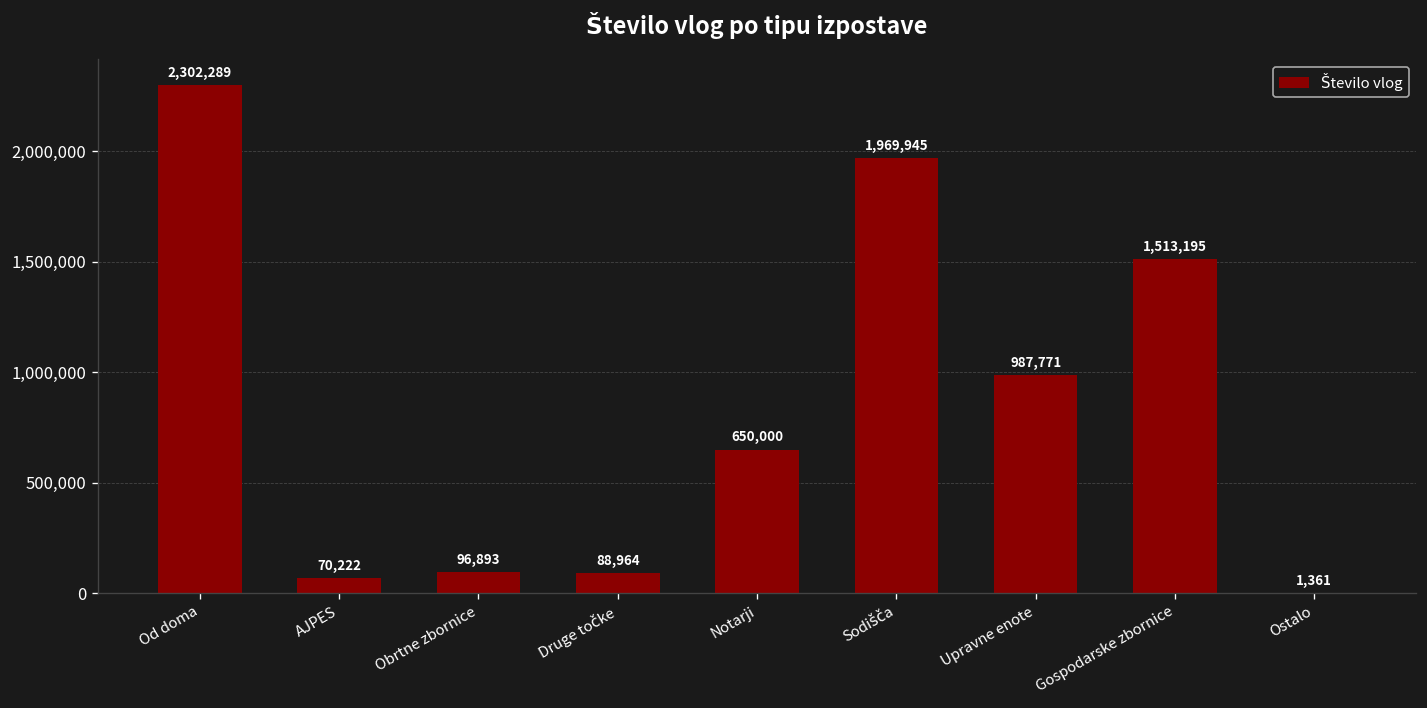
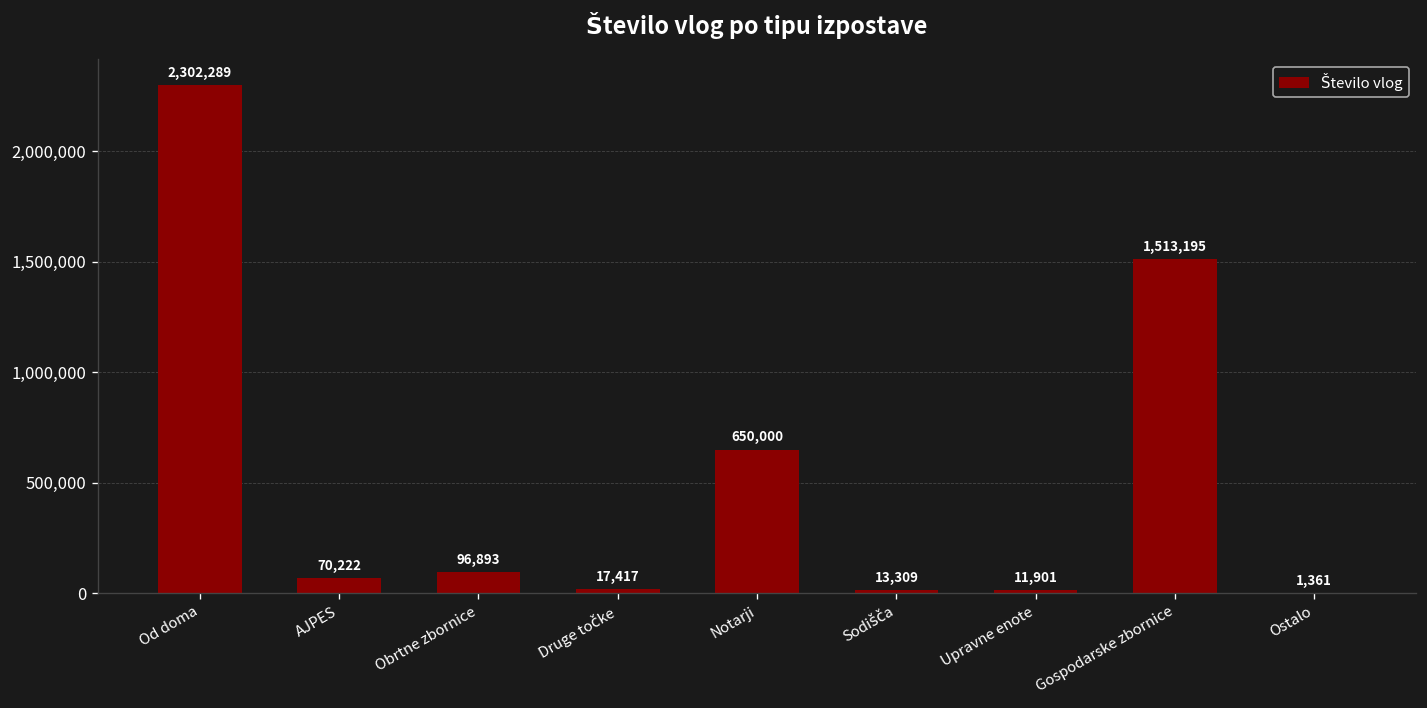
Druge točke: 88,964 -> 17,417
Sodišča: 1,969,945 -> 13,309
Upravne enote: 987,771 -> 11,901
